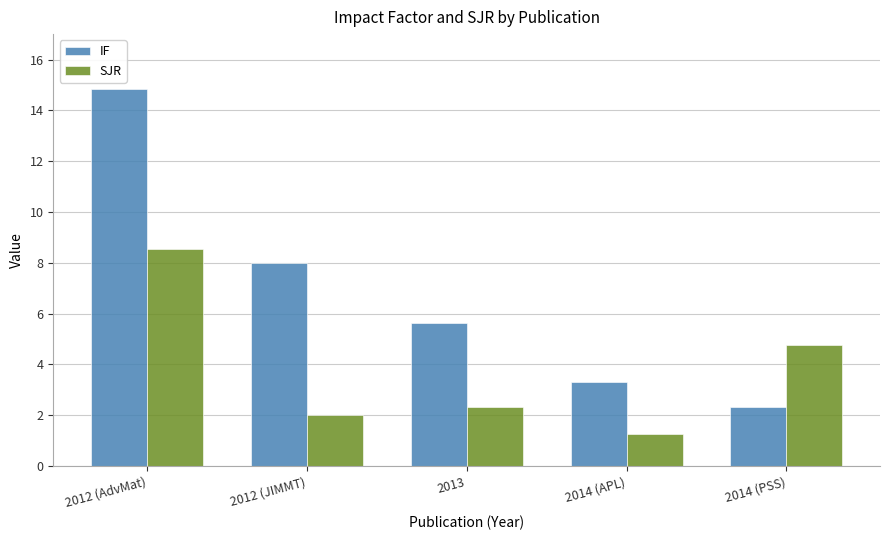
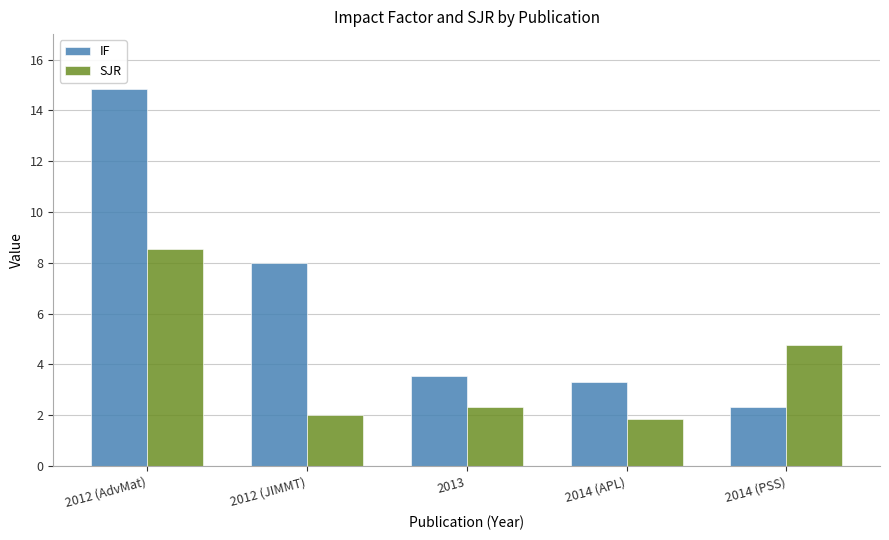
IF, 2013: 5.7 -> 3.5
SJR, 2014 (APL): 1.3 -> 1.9
